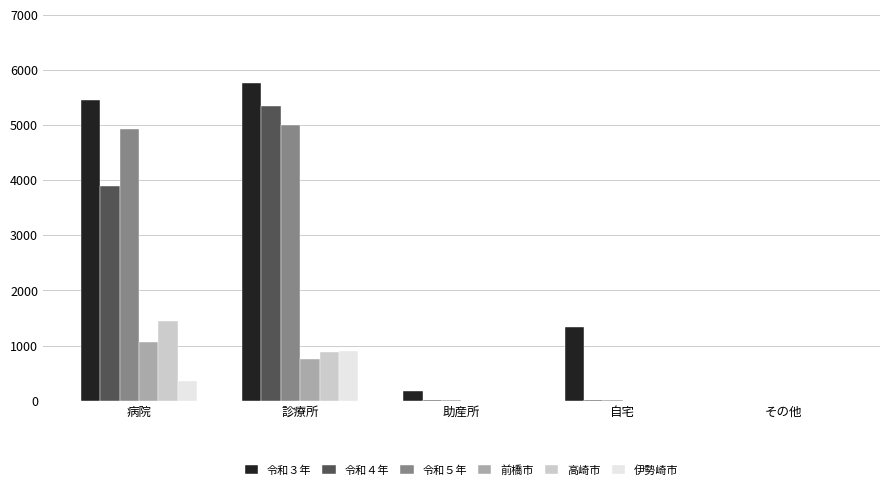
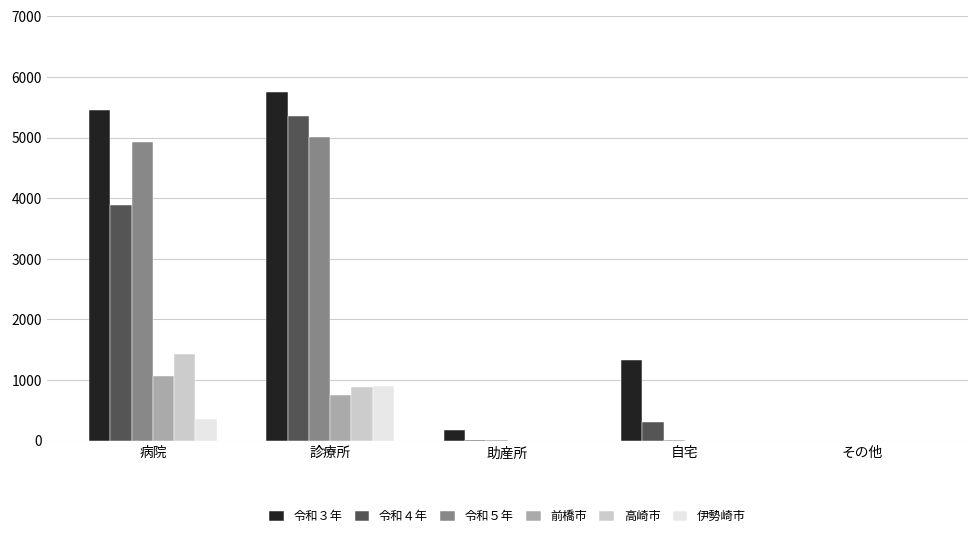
令和４年, 自宅: 0 -> 300
